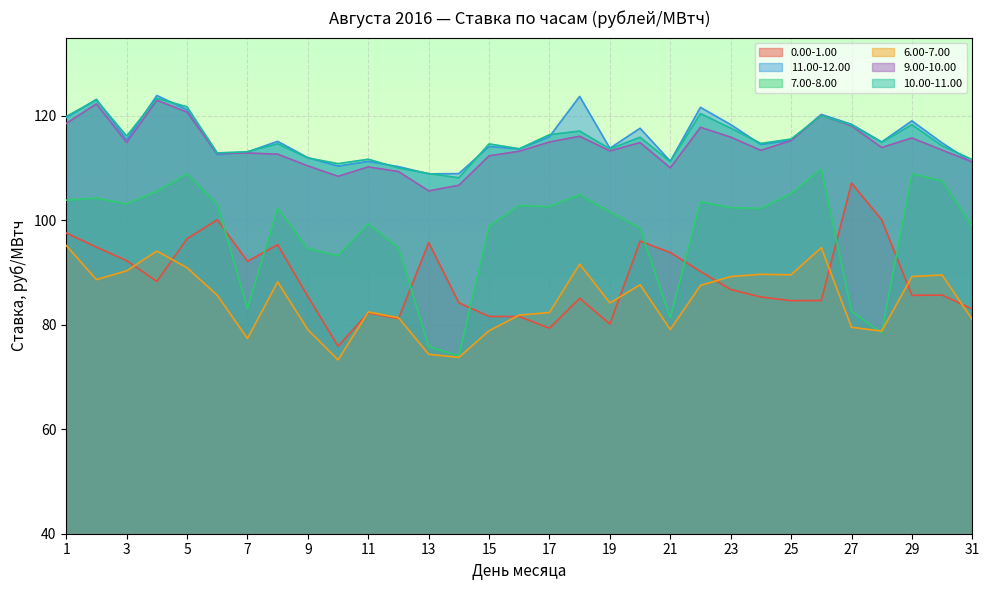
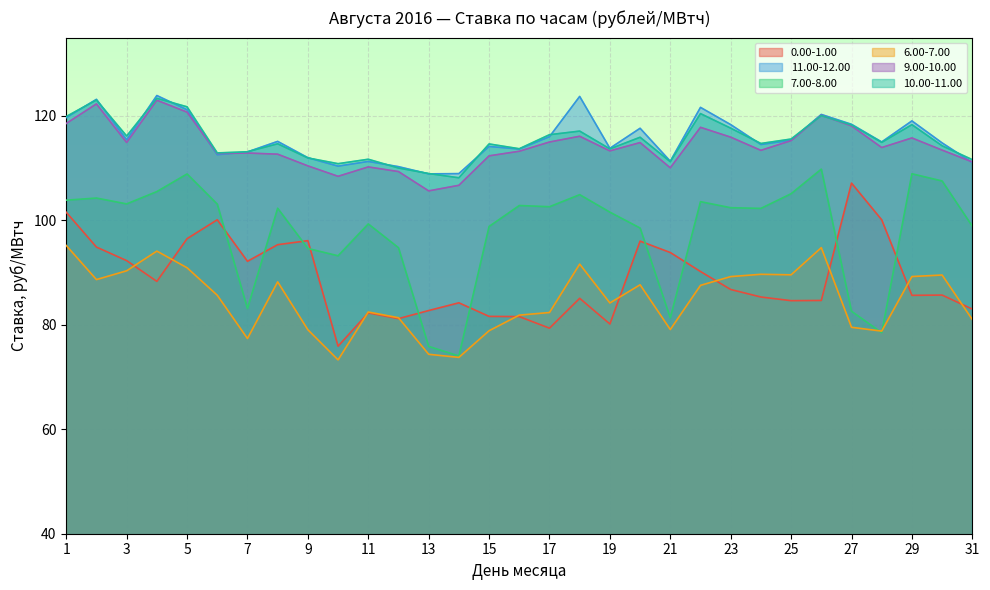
0.00-1.00, 1: 98 -> 102
0.00-1.00, 9: 85 -> 96
0.00-1.00, 13: 96 -> 83
